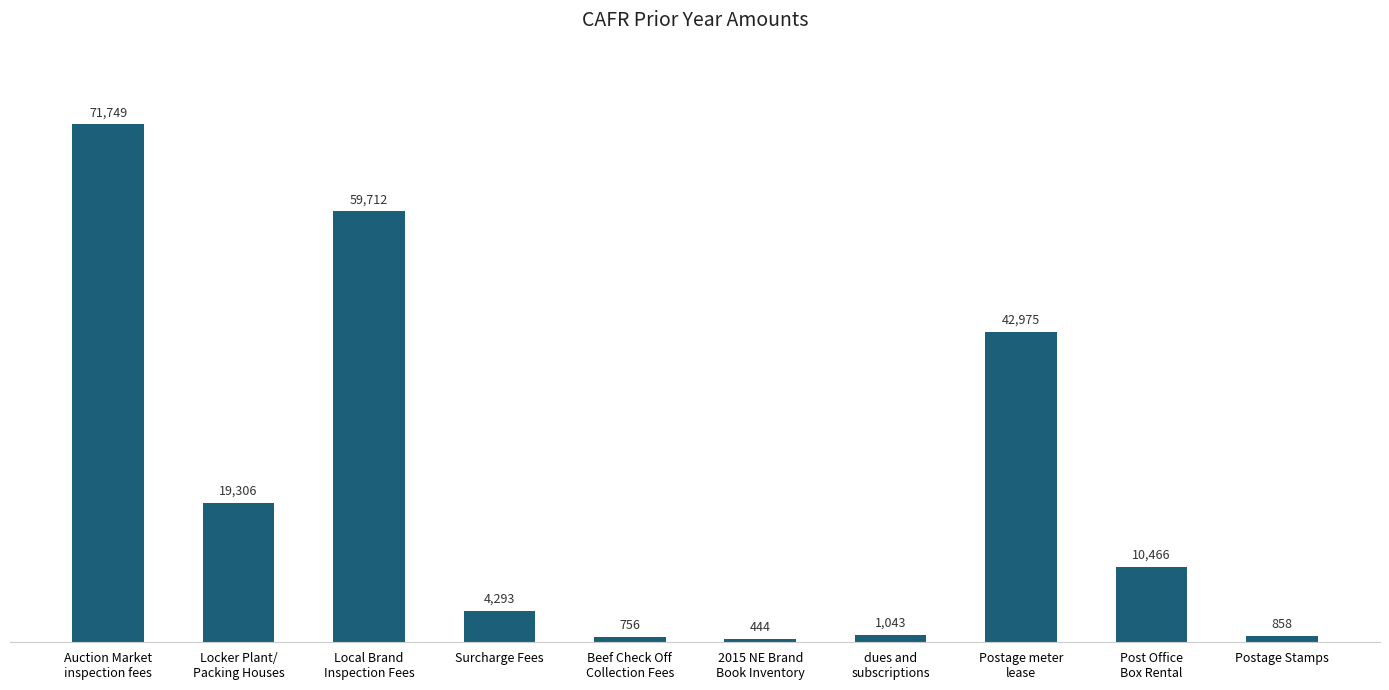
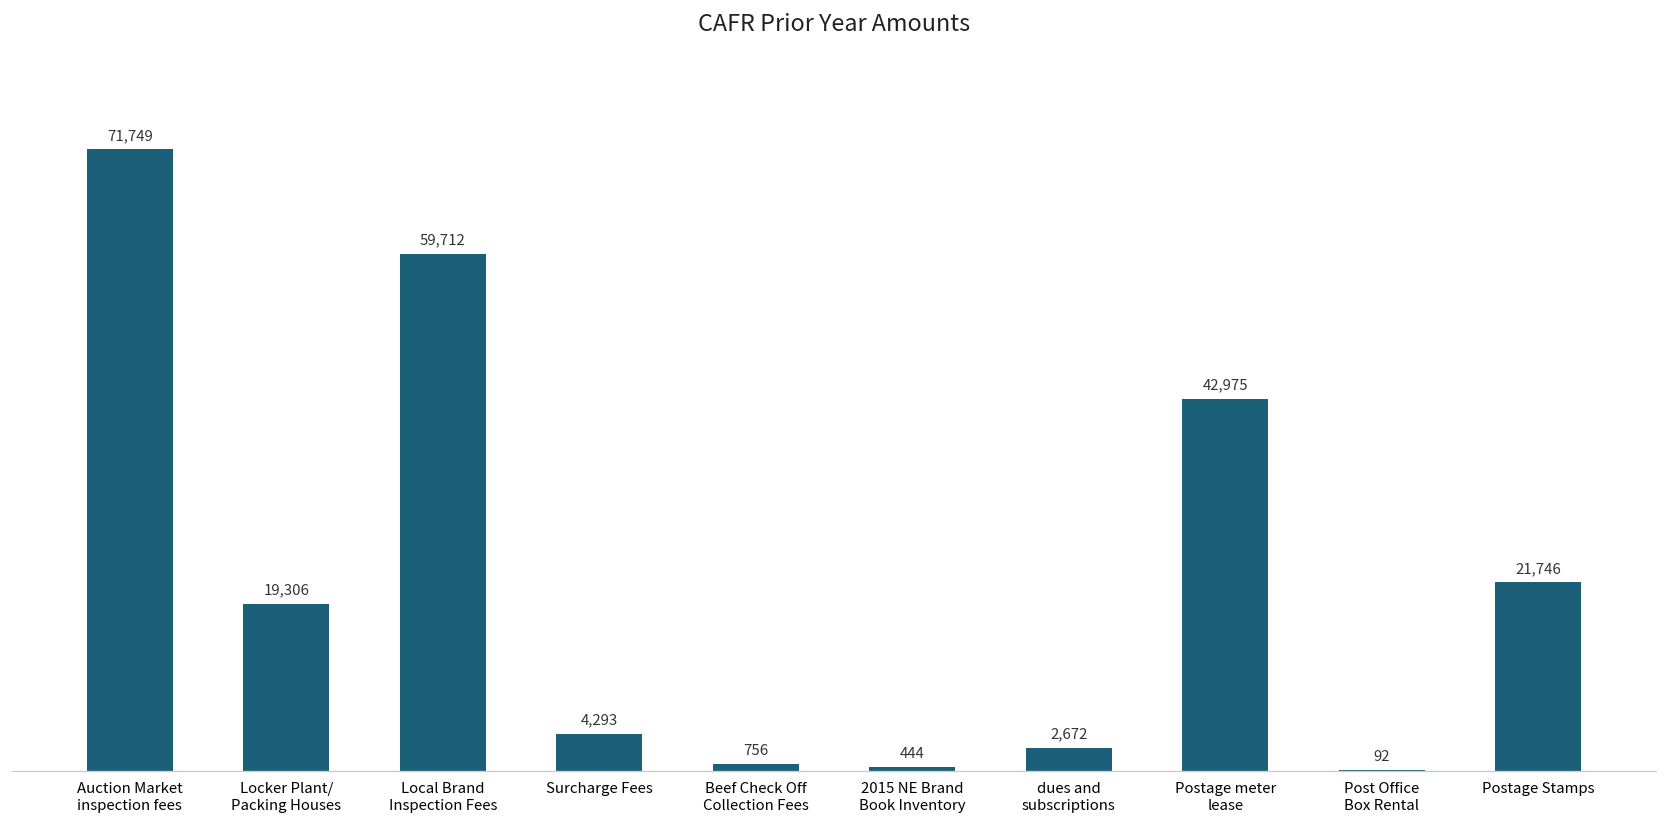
dues and subscriptions: 1,043 -> 2,672
Post Office Box Rental: 10,466 -> 92
Postage Stamps: 858 -> 21,746
